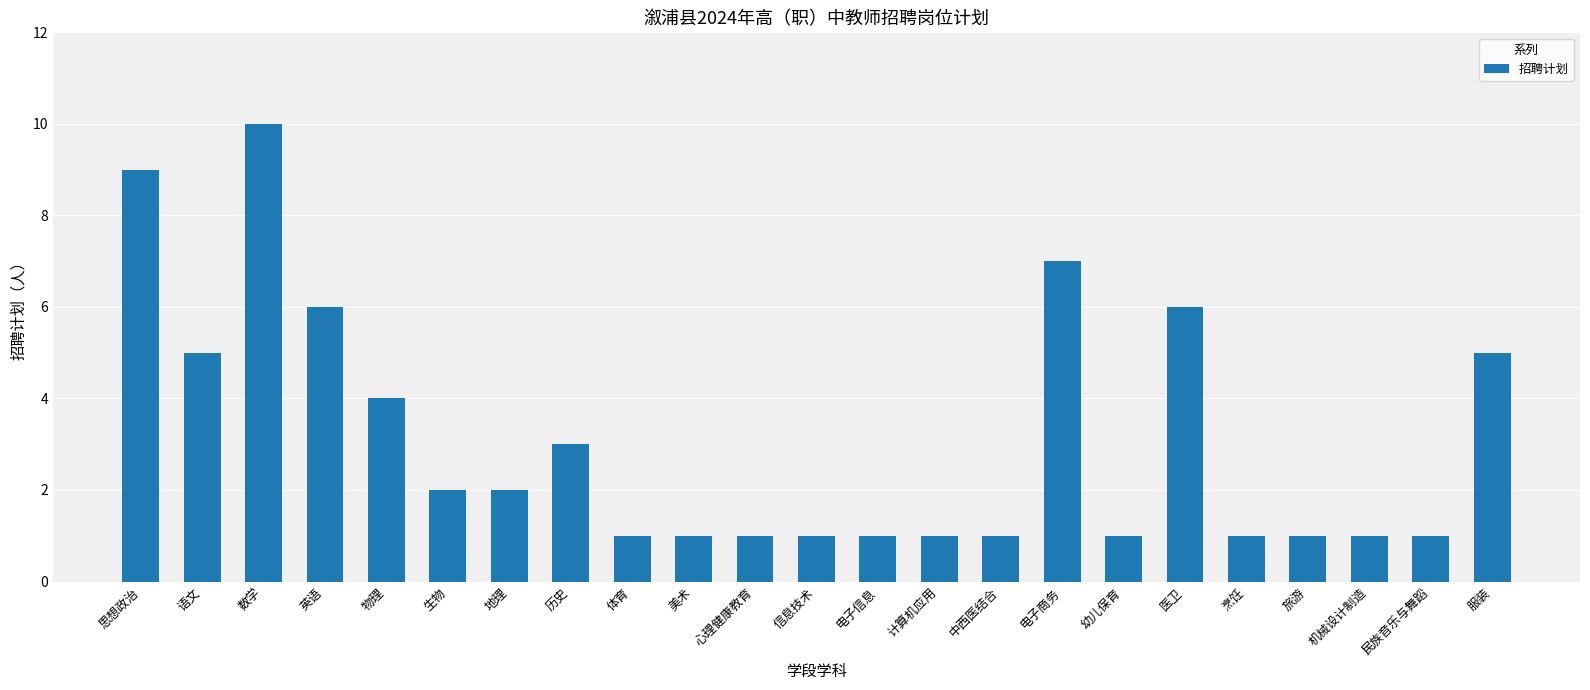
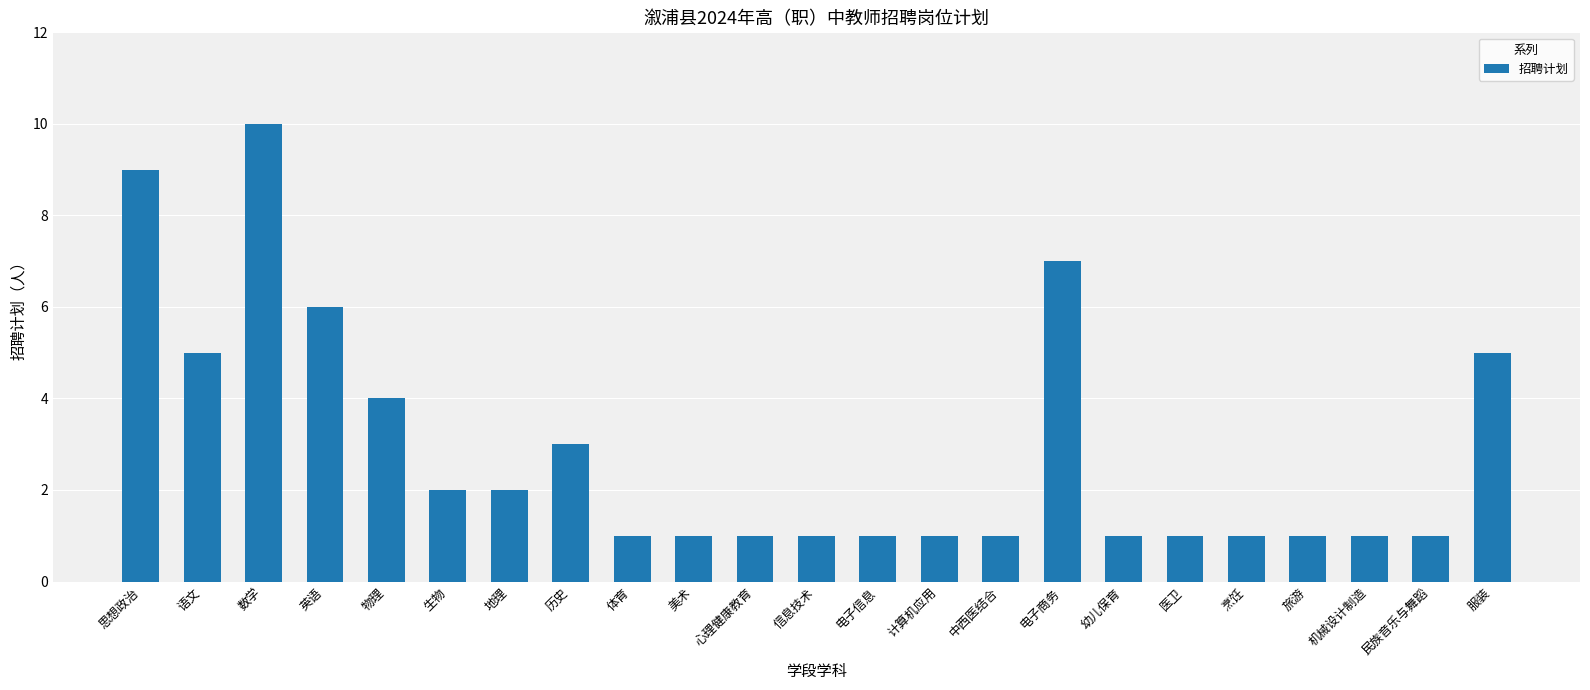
医卫: 6 -> 1
